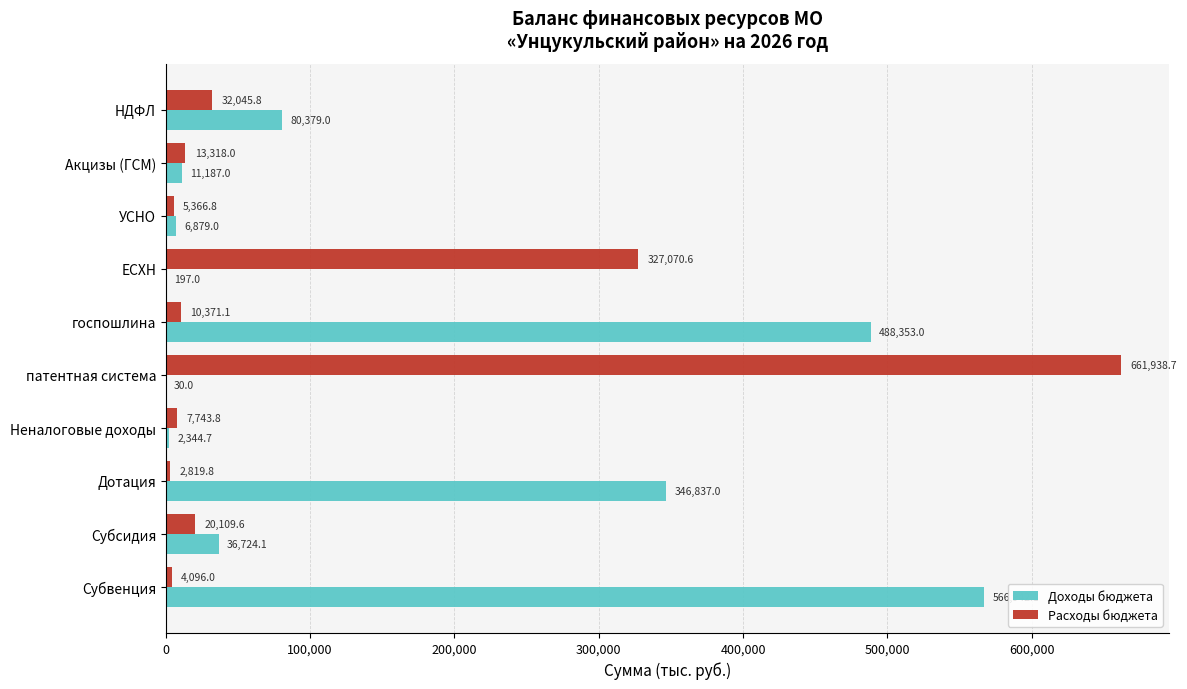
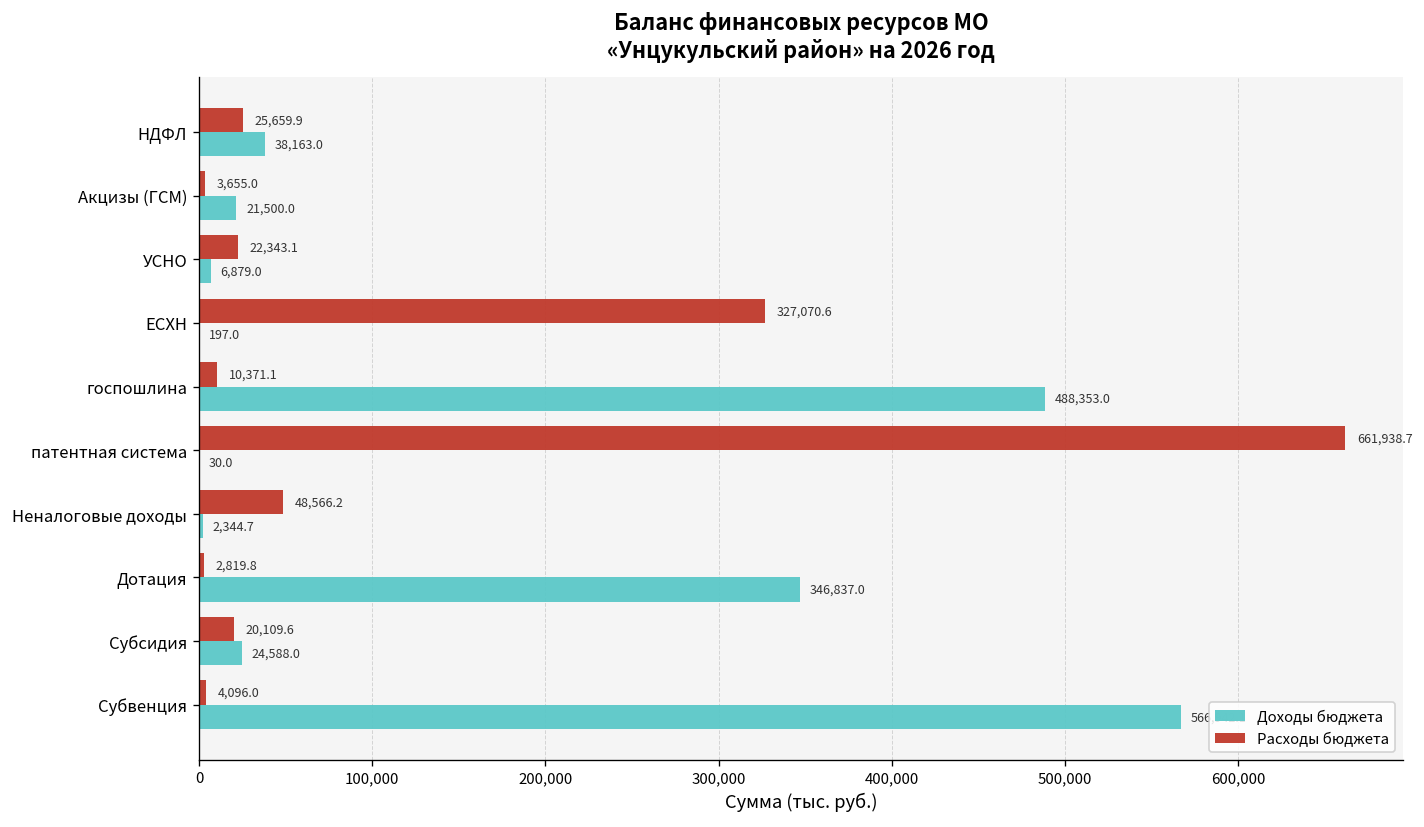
Расходы бюджета, НДФЛ: 32,045.8 -> 25,659.9
Доходы бюджета, НДФЛ: 80,379.0 -> 38,163.0
Расходы бюджета, Акцизы (ГСМ): 13,318.0 -> 3,655.0
Доходы бюджета, Акцизы (ГСМ): 11,187.0 -> 21,500.0
Расходы бюджета, УСНО: 5,366.8 -> 22,343.1
Расходы бюджета, Неналоговые доходы: 7,743.8 -> 48,566.2
Доходы бюджета, Субсидия: 36,724.1 -> 24,588.0
